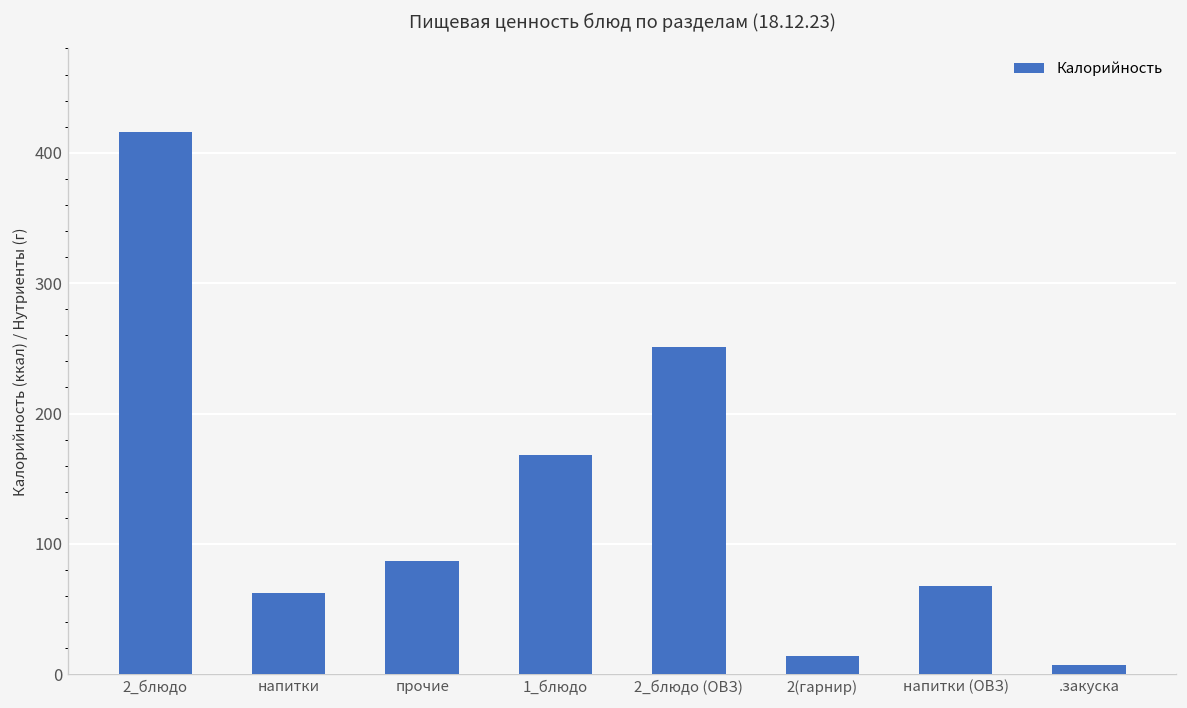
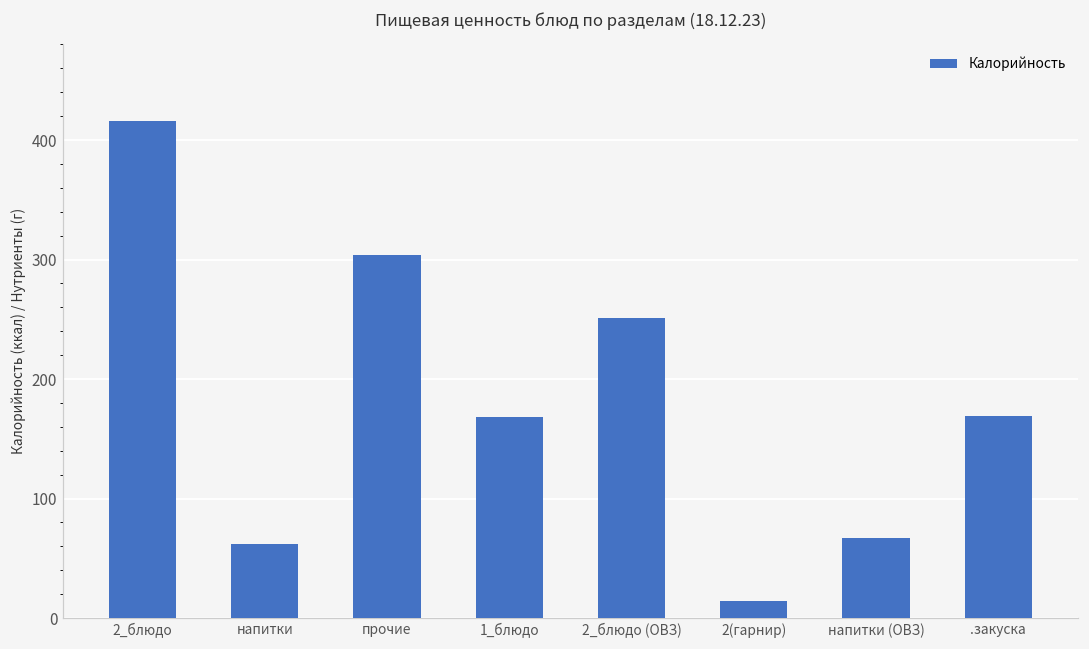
прочие: 87 -> 304
.закуска: 7 -> 169
